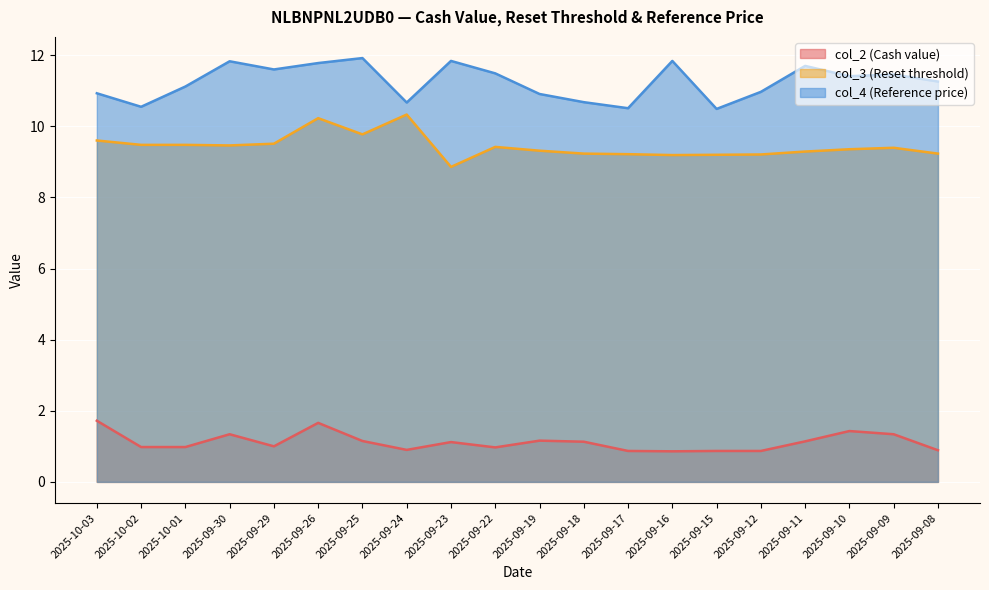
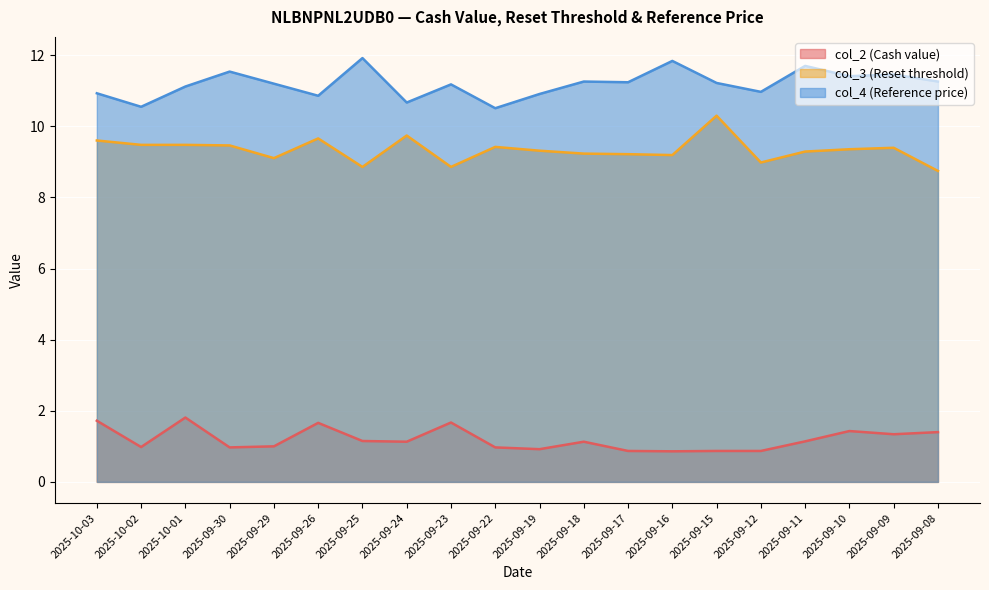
col_2 (Cash value), 2025-10-01: 1.0 -> 1.8
col_2 (Cash value), 2025-09-30: 1.3 -> 1.0
col_4 (Reference price), 2025-09-30: 11.8 -> 11.5
col_3 (Reset threshold), 2025-09-29: 9.5 -> 9.1
col_4 (Reference price), 2025-09-29: 11.6 -> 11.2
col_3 (Reset threshold), 2025-09-26: 10.2 -> 9.7
col_4 (Reference price), 2025-09-26: 11.8 -> 10.9
col_3 (Reset threshold), 2025-09-25: 9.8 -> 8.9
col_2 (Cash value), 2025-09-24: 0.9 -> 1.1
col_3 (Reset threshold), 2025-09-24: 10.3 -> 9.7
col_2 (Cash value), 2025-09-23: 1.1 -> 1.7
col_4 (Reference price), 2025-09-23: 11.8 -> 11.2
col_4 (Reference price), 2025-09-22: 11.5 -> 10.5
col_2 (Cash value), 2025-09-19: 1.2 -> 0.9
col_4 (Reference price), 2025-09-18: 10.7 -> 11.3
col_4 (Reference price), 2025-09-17: 10.5 -> 11.2
col_3 (Reset threshold), 2025-09-15: 9.2 -> 10.3
col_4 (Reference price), 2025-09-15: 10.5 -> 11.2
col_3 (Reset threshold), 2025-09-12: 9.2 -> 9.0
col_2 (Cash value), 2025-09-08: 0.9 -> 1.4
col_3 (Reset threshold), 2025-09-08: 9.2 -> 8.7
